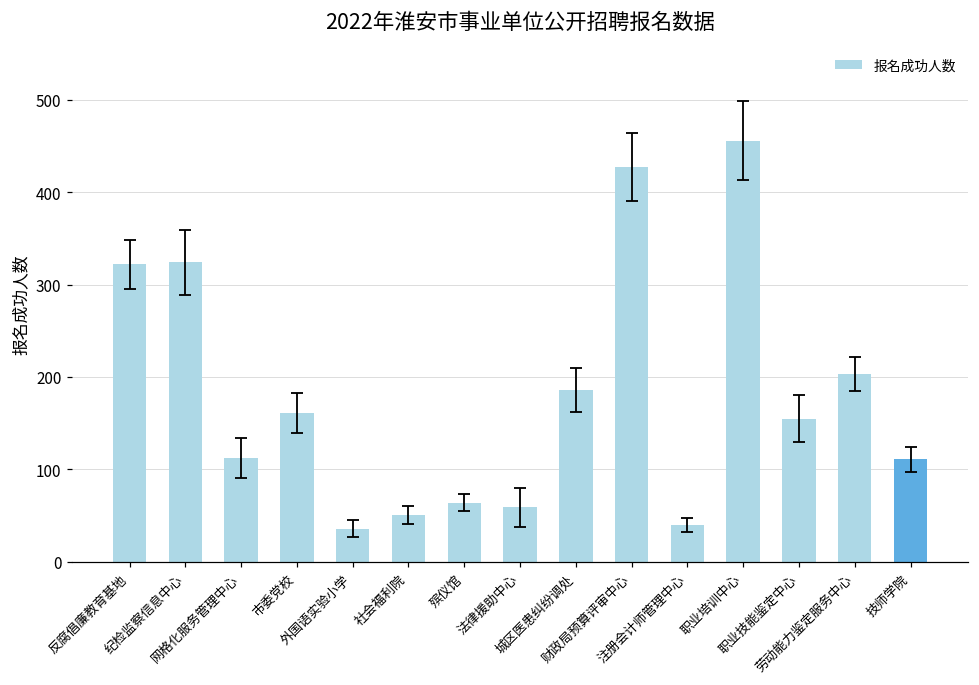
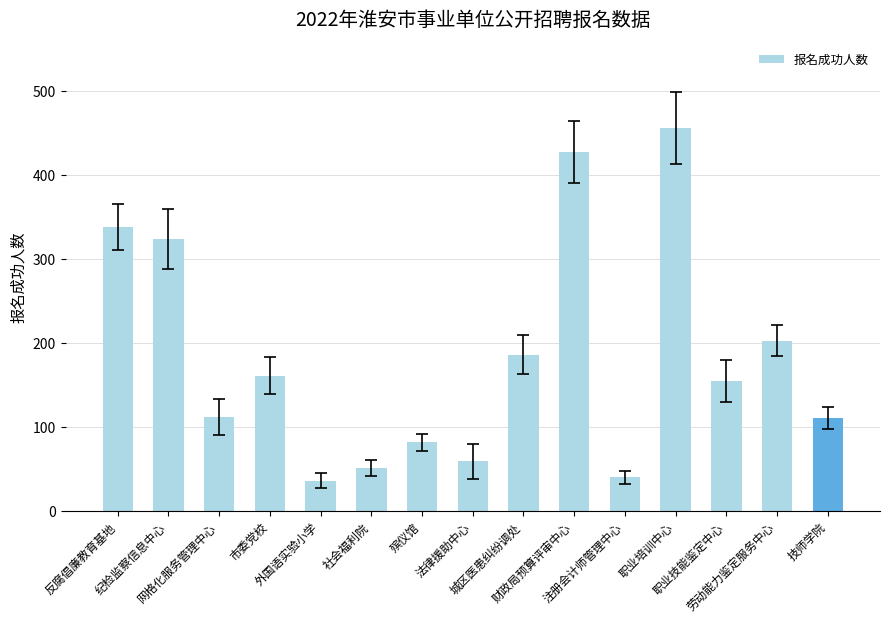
报名成功人数, 反腐倡廉教育基地: 320 -> 340
报名成功人数, 殡仪馆: 60 -> 80
